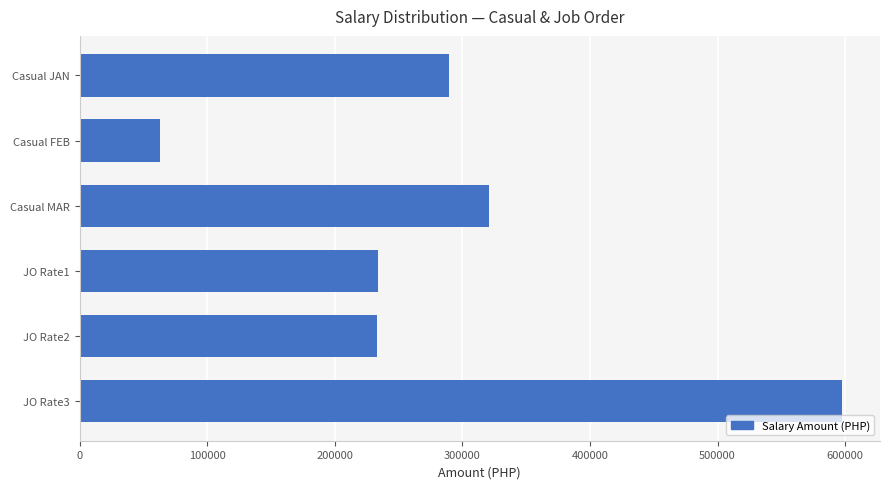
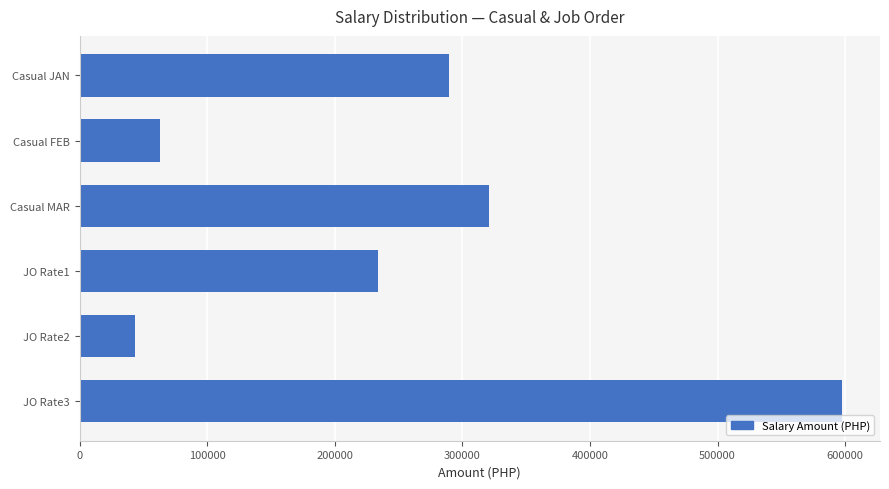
JO Rate2: 233000 -> 43000
